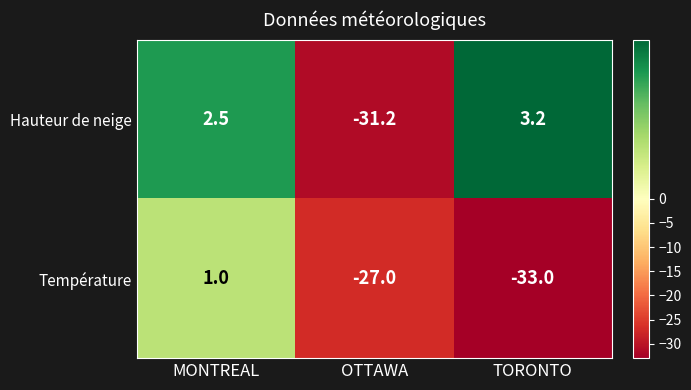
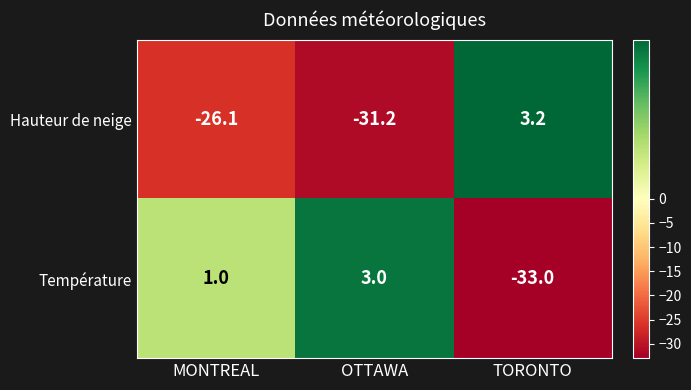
Hauteur de neige, MONTREAL: 2.5 -> -26.1
Température, OTTAWA: -27.0 -> 3.0
